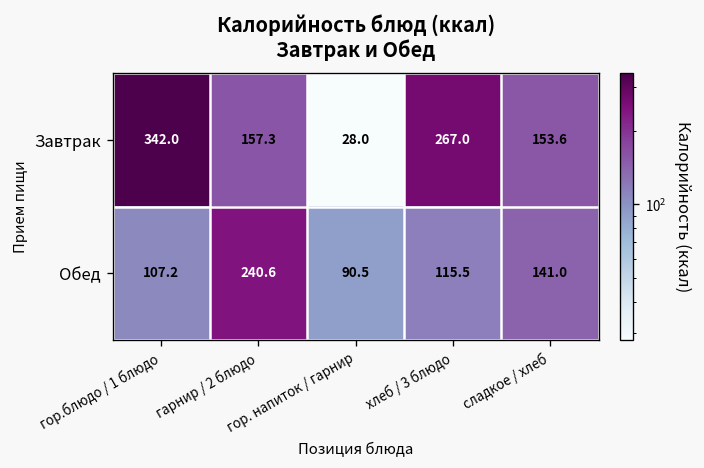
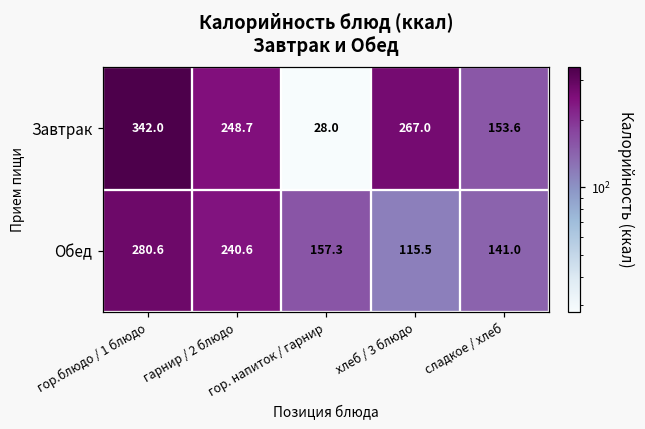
Завтрак, гарнир / 2 блюдо: 157.3 -> 248.7
Обед, гор.блюдо / 1 блюдо: 107.2 -> 280.6
Обед, гор. напиток / гарнир: 90.5 -> 157.3
